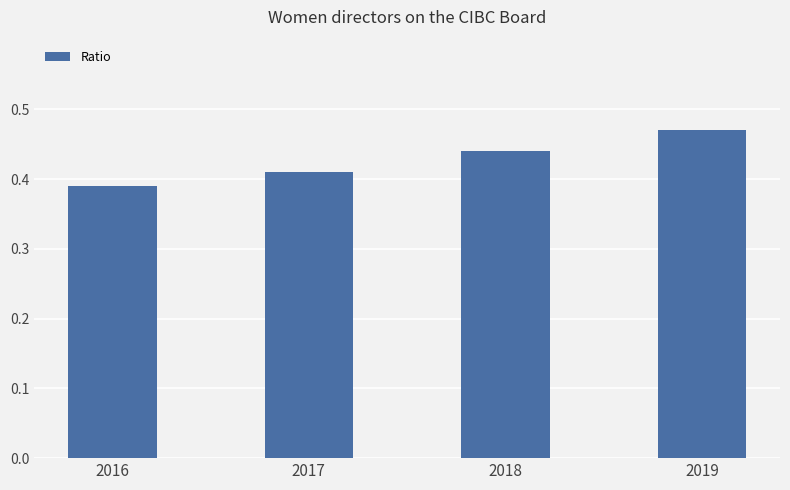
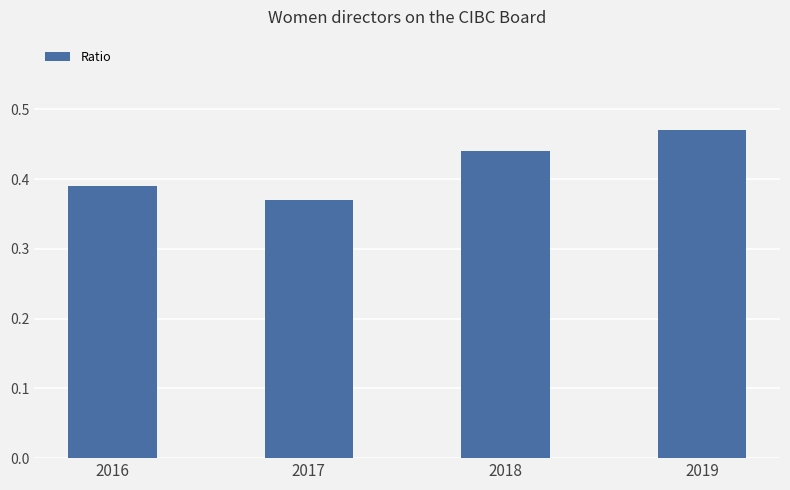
2017: 0.41 -> 0.37
